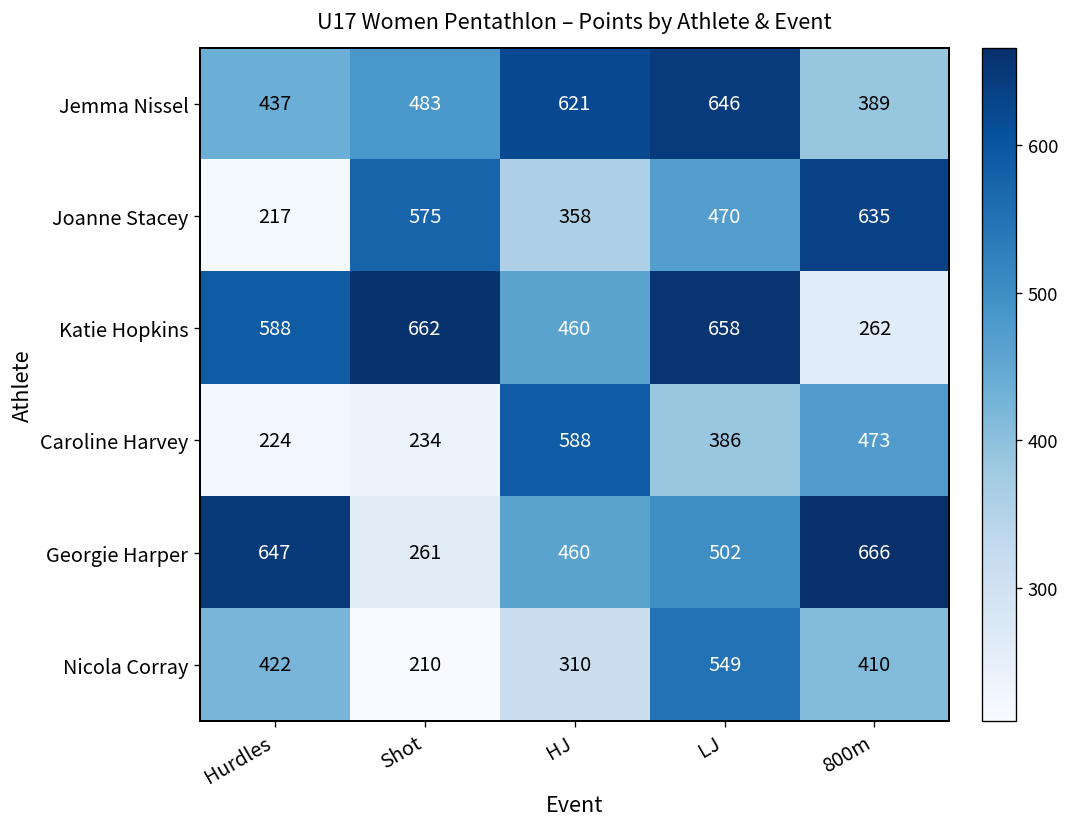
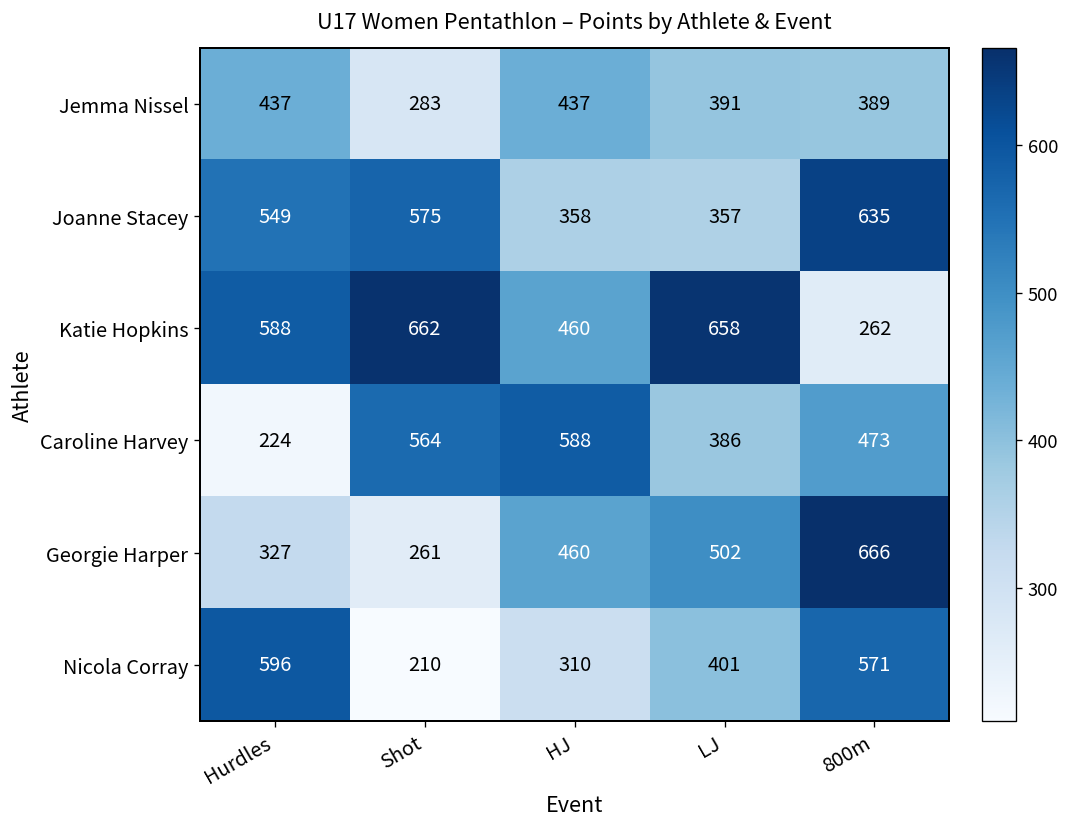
Jemma Nissel, Shot: 483 -> 283
Jemma Nissel, HJ: 621 -> 437
Jemma Nissel, LJ: 646 -> 391
Joanne Stacey, Hurdles: 217 -> 549
Joanne Stacey, LJ: 470 -> 357
Caroline Harvey, Shot: 234 -> 564
Georgie Harper, Hurdles: 647 -> 327
Nicola Corray, Hurdles: 422 -> 596
Nicola Corray, LJ: 549 -> 401
Nicola Corray, 800m: 410 -> 571
